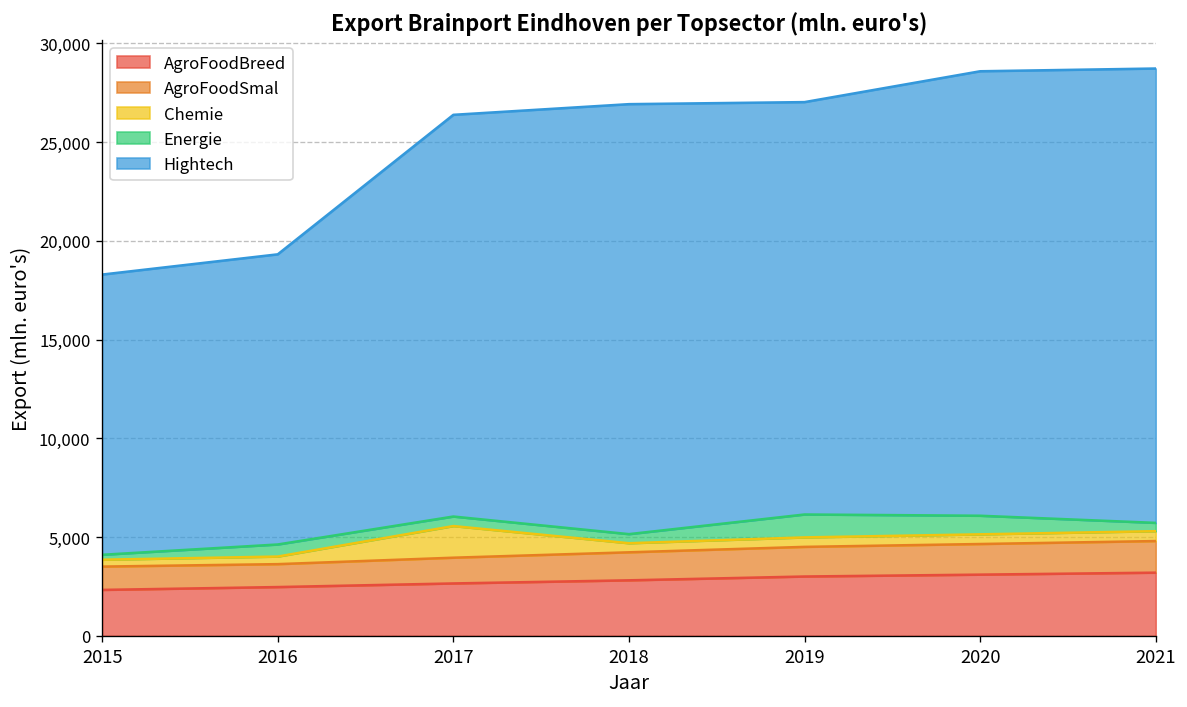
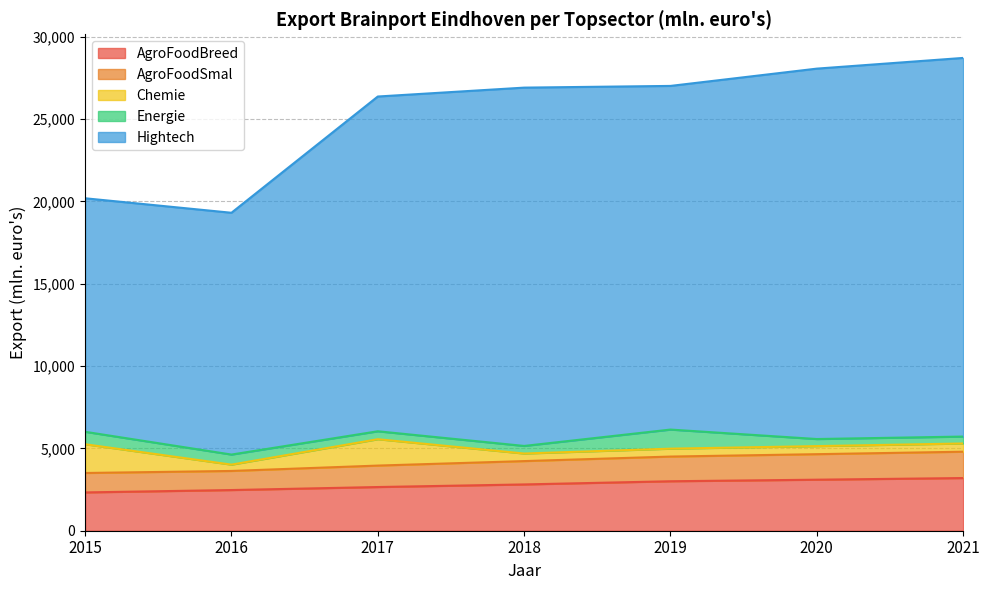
Chemie, 2015: 300 -> 1,700
Energie, 2015: 200 -> 800
Energie, 2020: 900 -> 400
